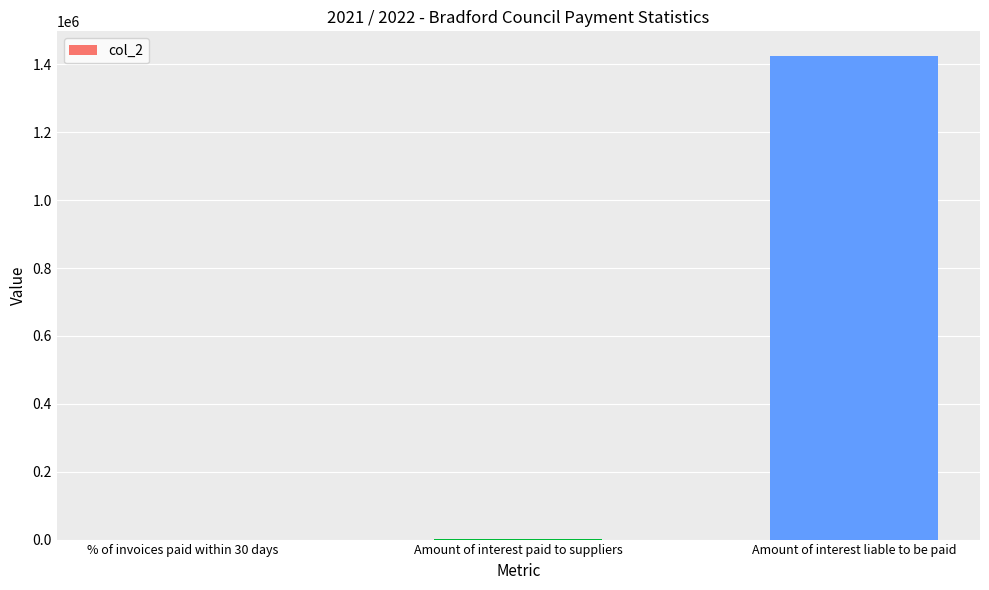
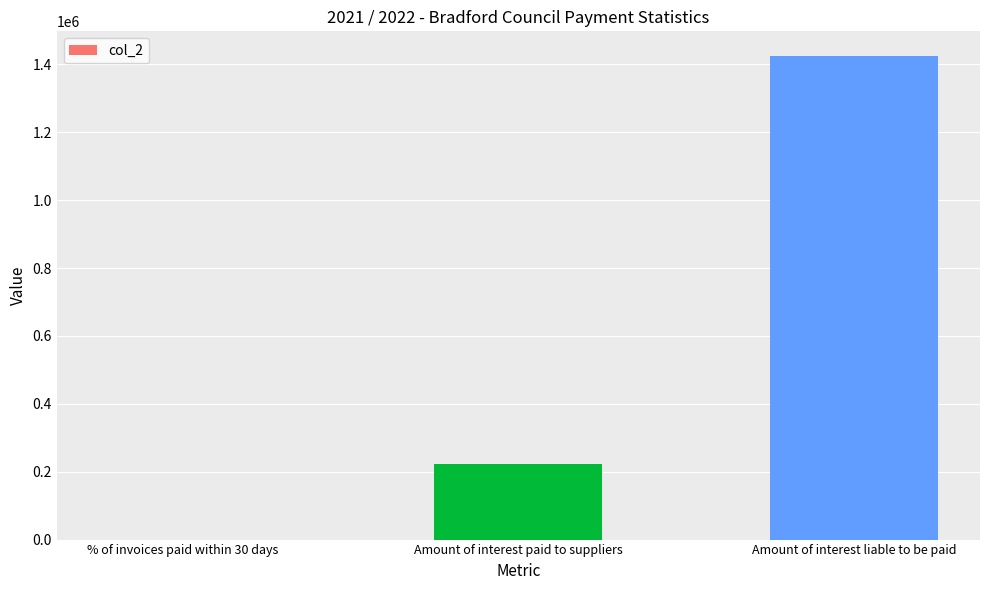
Amount of interest paid to suppliers: 0 -> 220000
